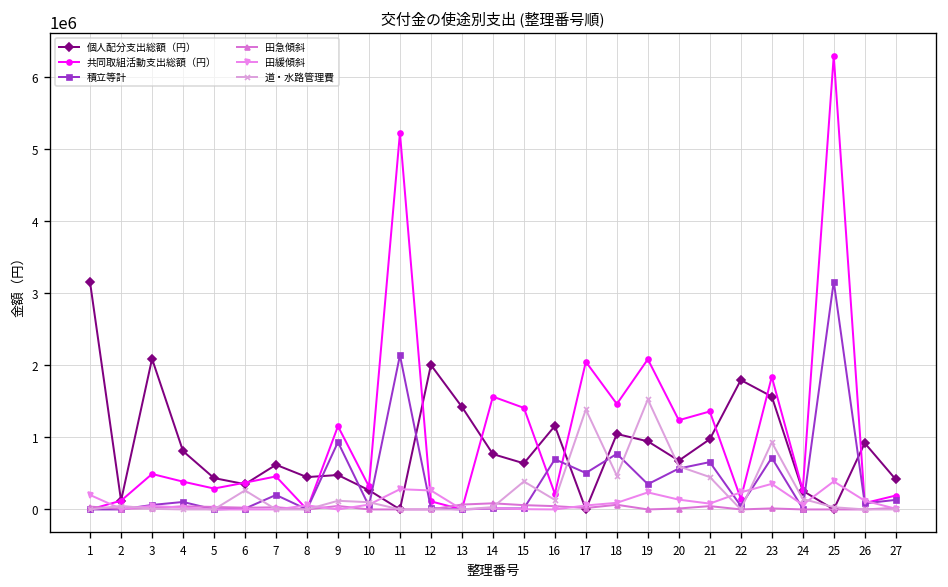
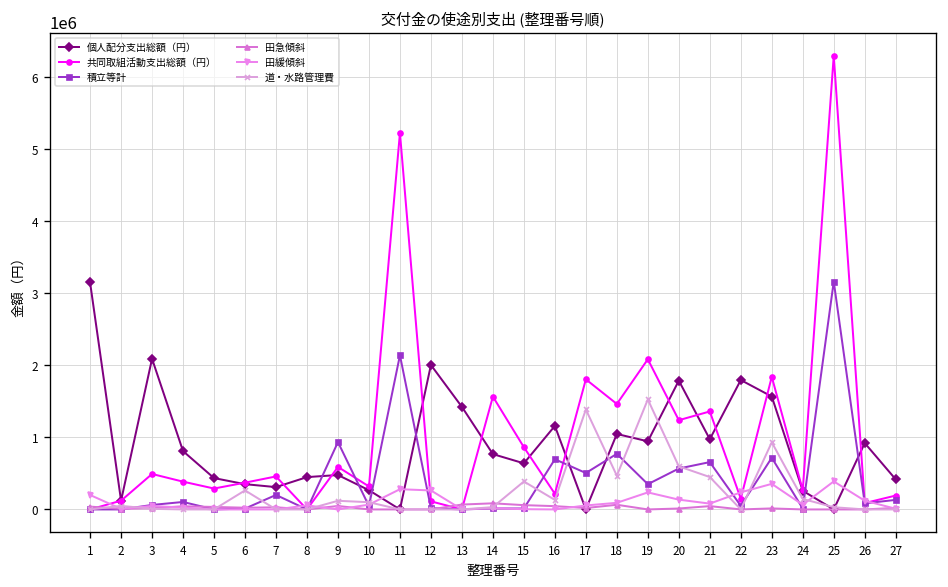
個人配分支出総額（円）, 7: 600000 -> 300000
共同取組活動支出総額（円）, 9: 1200000 -> 600000
共同取組活動支出総額（円）, 15: 1400000 -> 900000
共同取組活動支出総額（円）, 17: 2000000 -> 1800000
個人配分支出総額（円）, 20: 700000 -> 1800000
